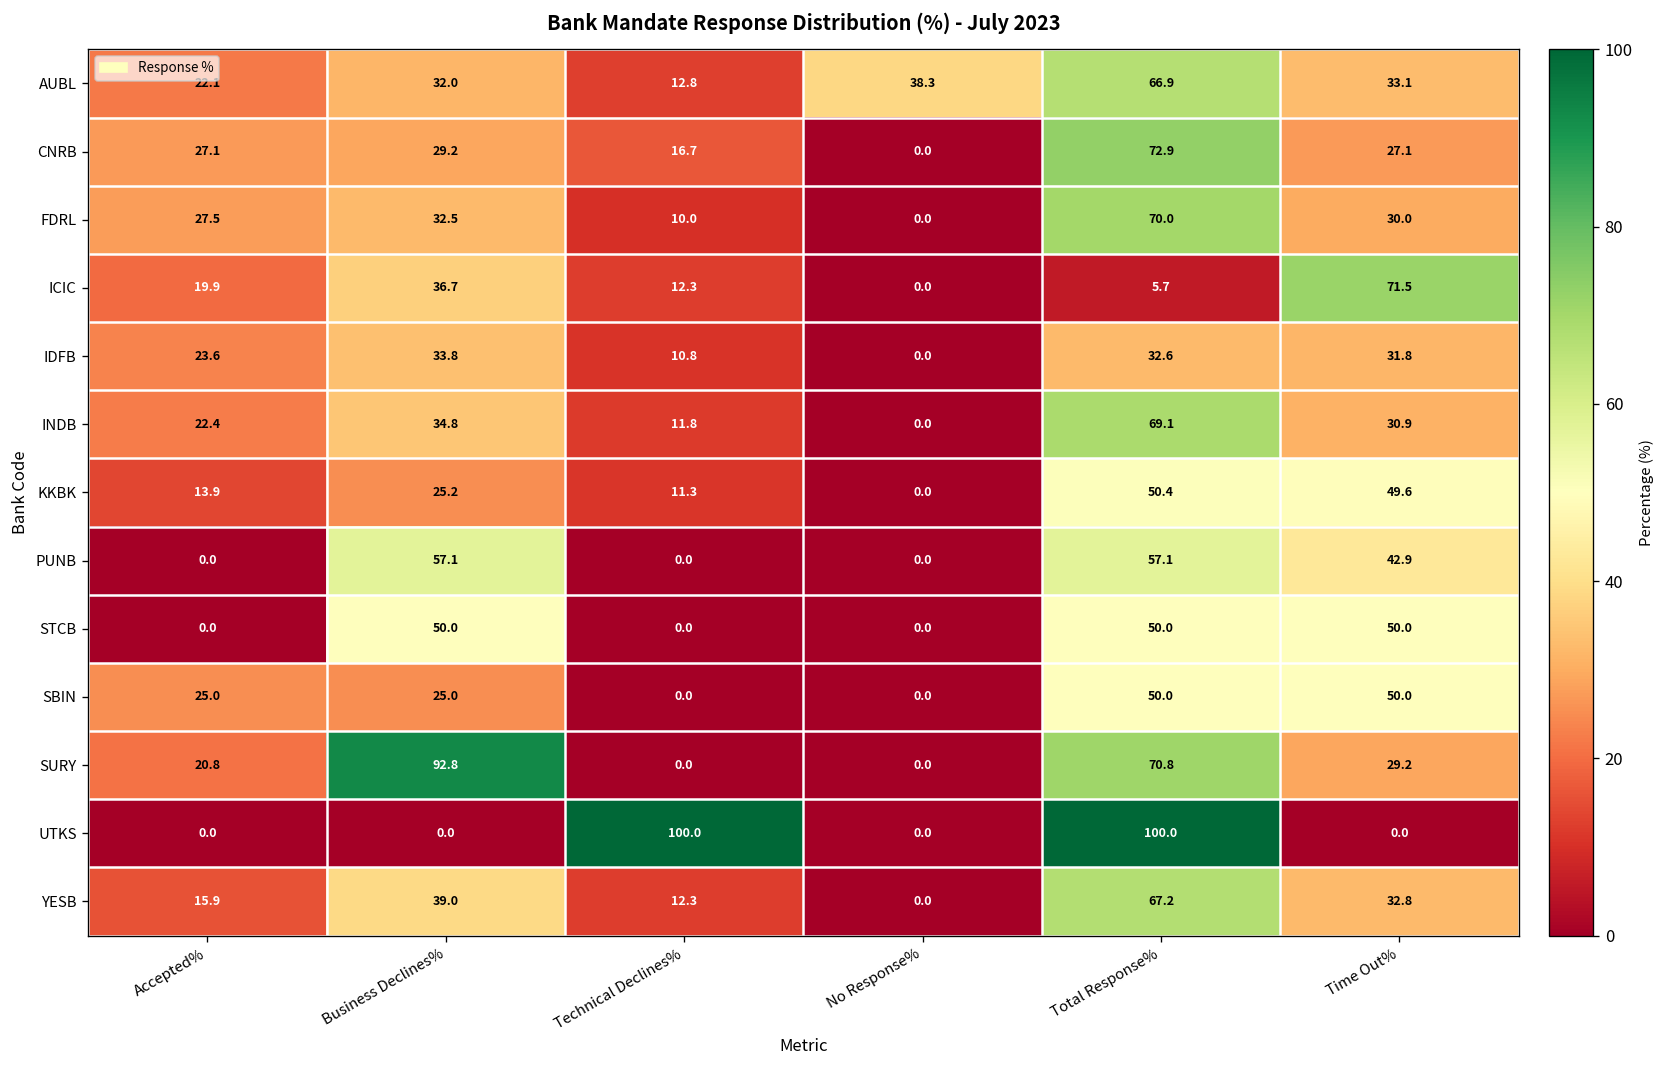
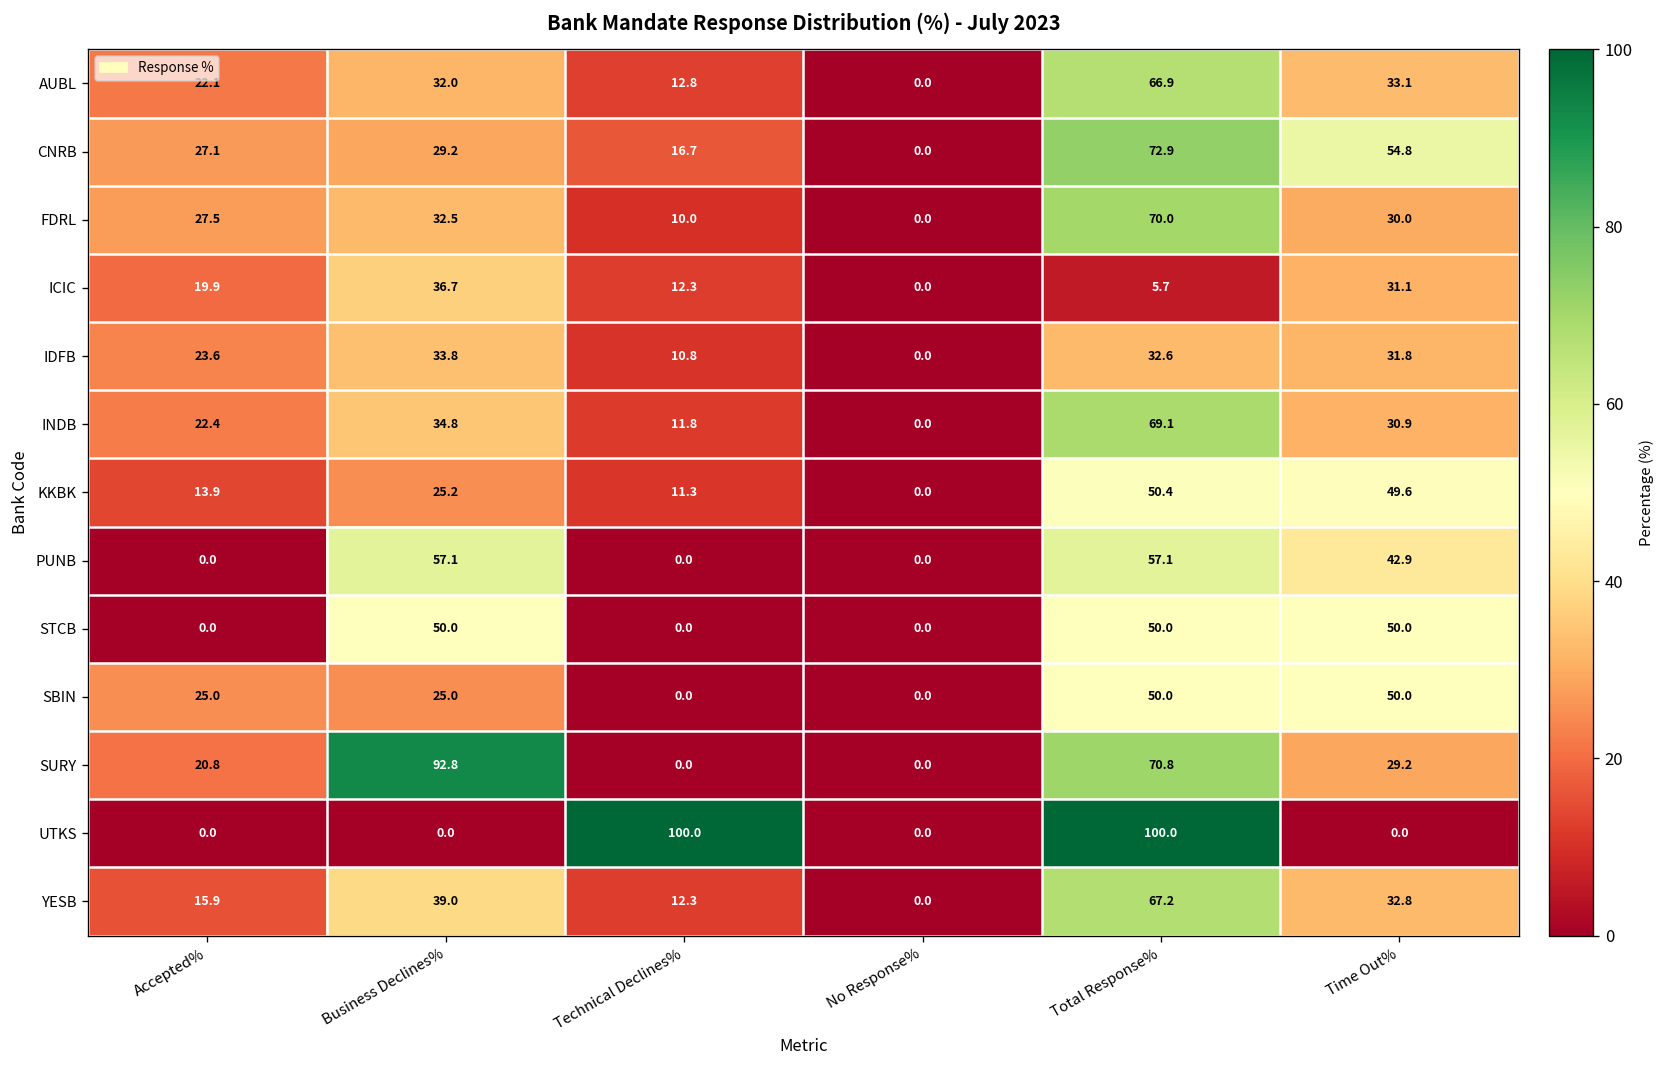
AUBL, No Response%: 38.3 -> 0.0
CNRB, Time Out%: 27.1 -> 54.8
ICIC, Time Out%: 71.5 -> 31.1
